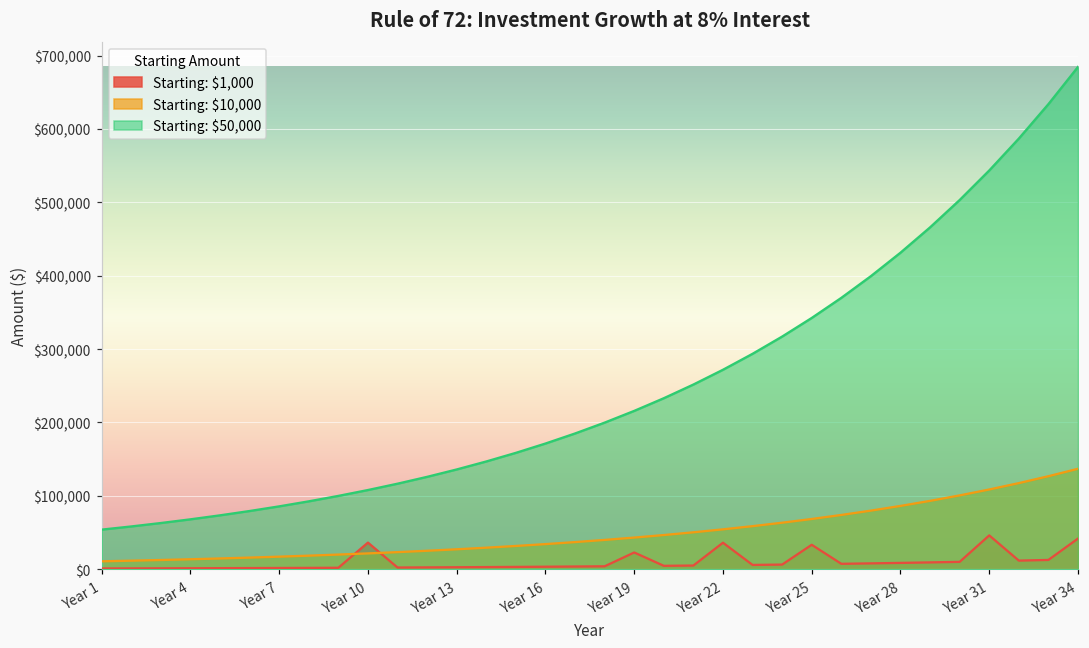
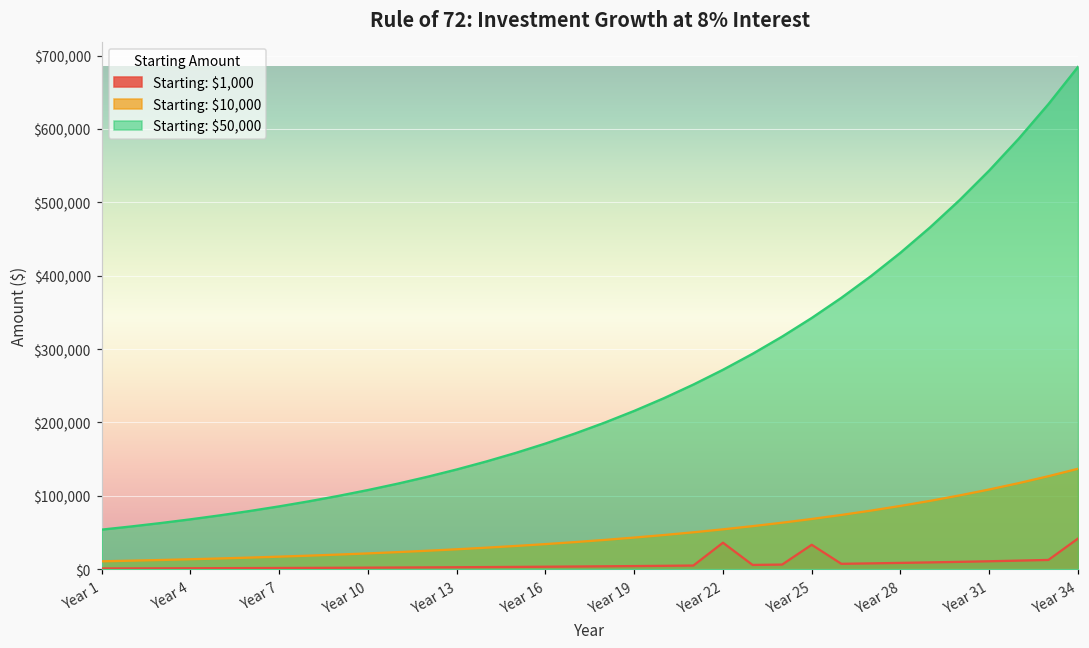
Starting: $1,000, Year 10: $40,000 -> $0
Starting: $1,000, Year 19: $20,000 -> $0
Starting: $1,000, Year 31: $50,000 -> $10,000
